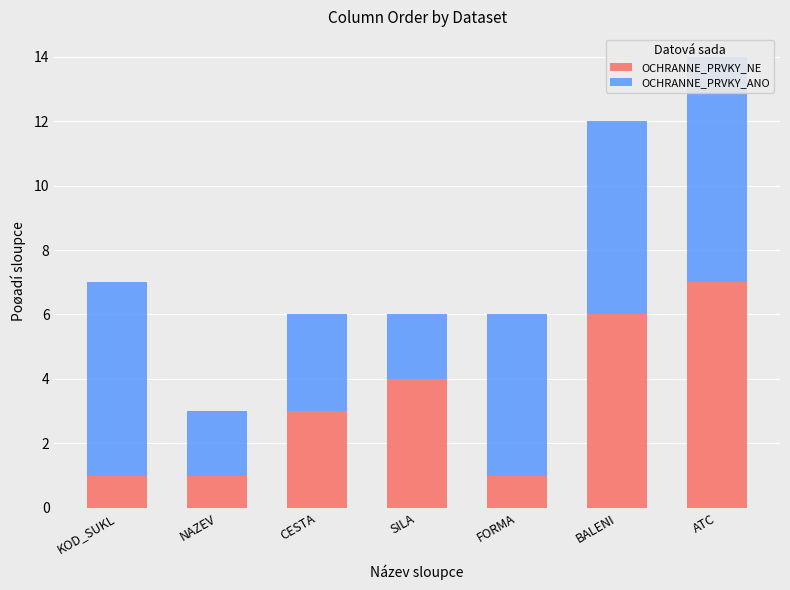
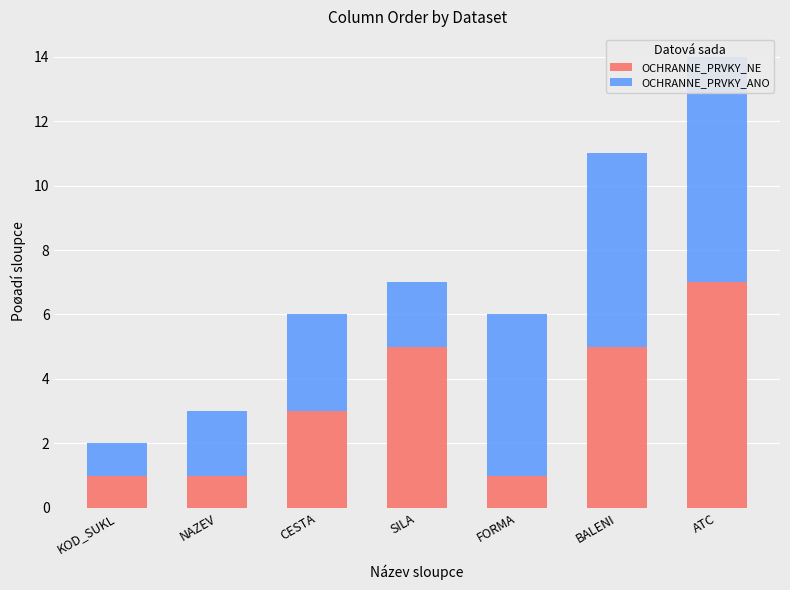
OCHRANNE_PRVKY_ANO, KOD_SUKL: 6 -> 1
OCHRANNE_PRVKY_NE, SILA: 4 -> 5
OCHRANNE_PRVKY_NE, BALENI: 6 -> 5
